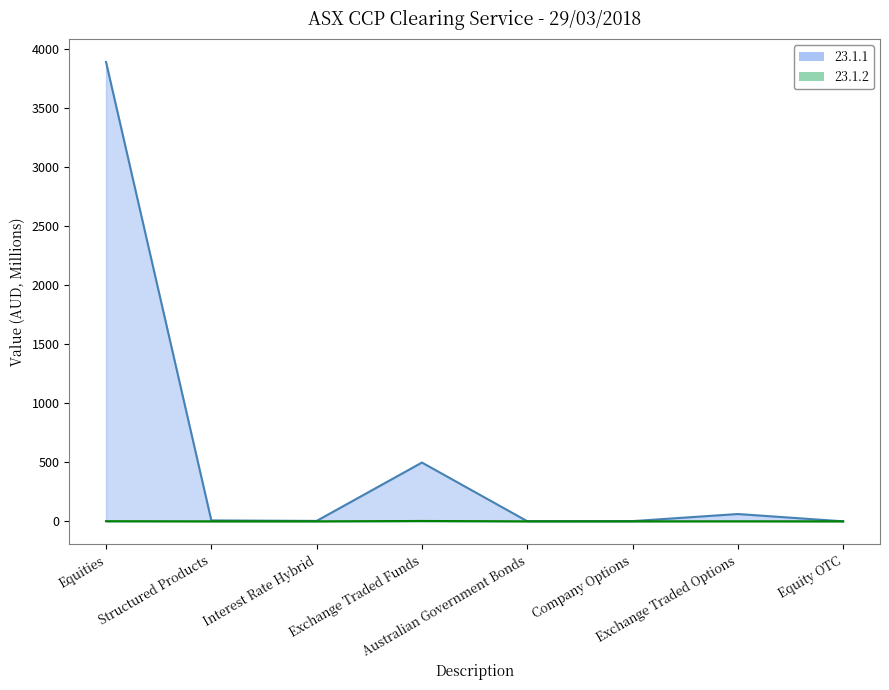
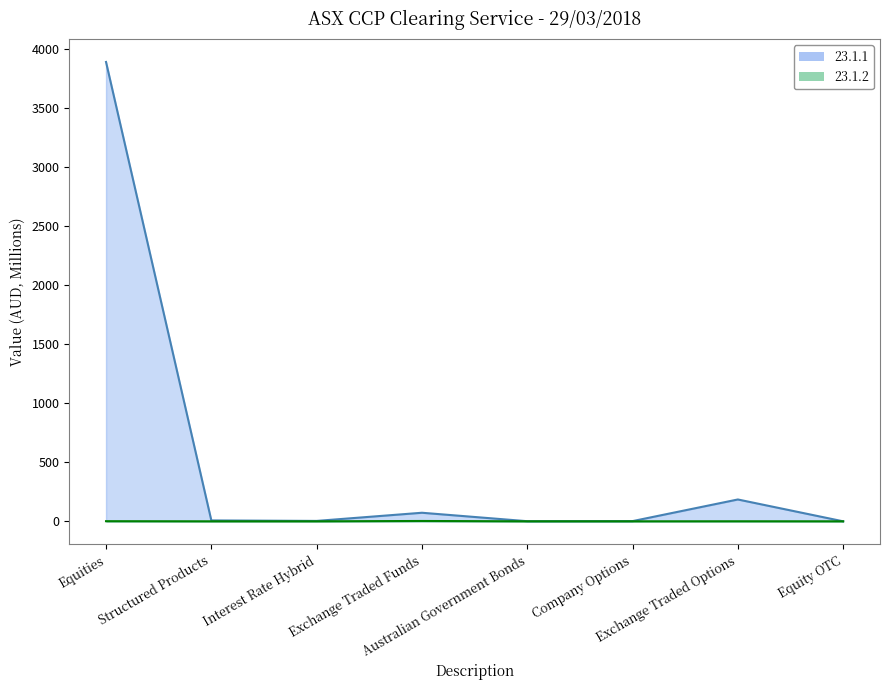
23.1.1, Exchange Traded Funds: 500 -> 70
23.1.1, Exchange Traded Options: 60 -> 180
